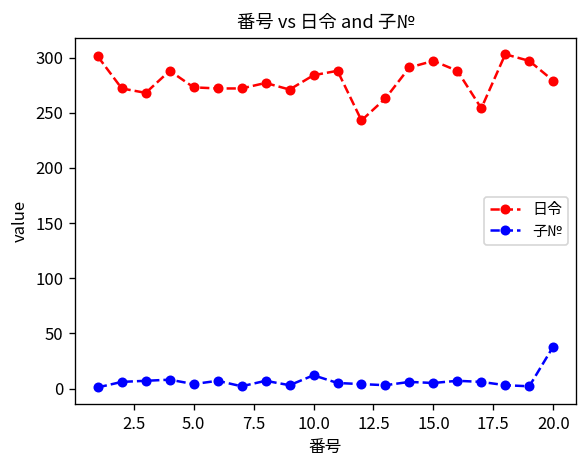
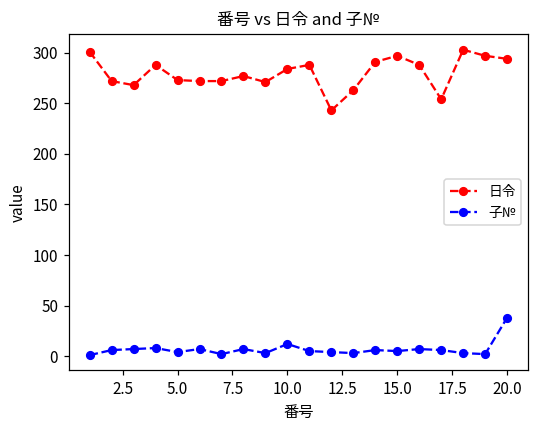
日令, 20.0: 280 -> 290
